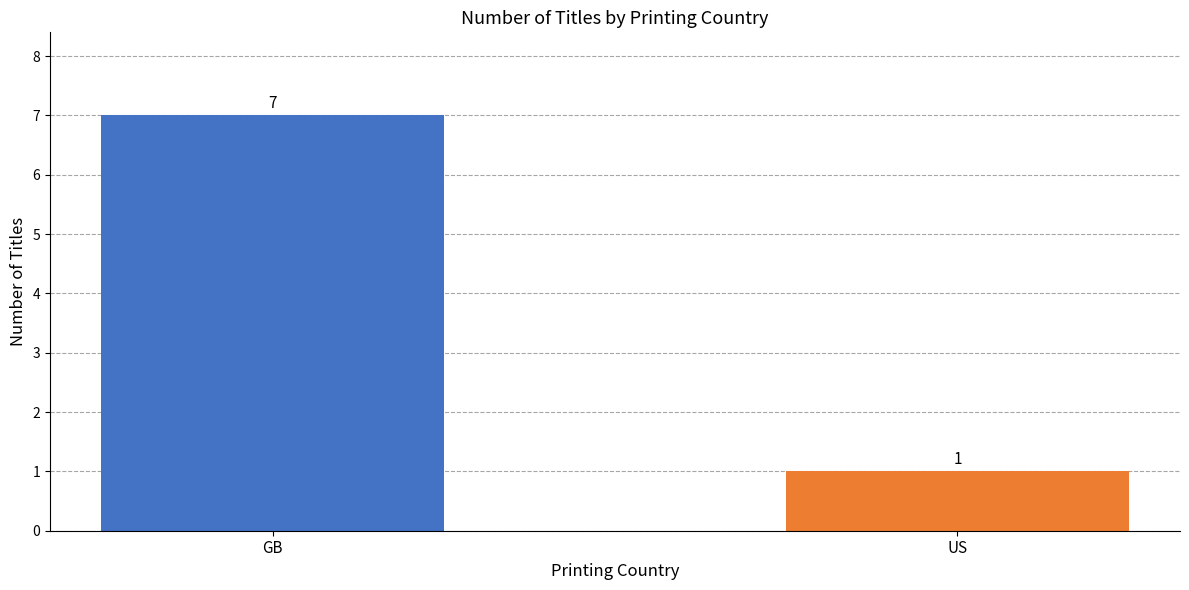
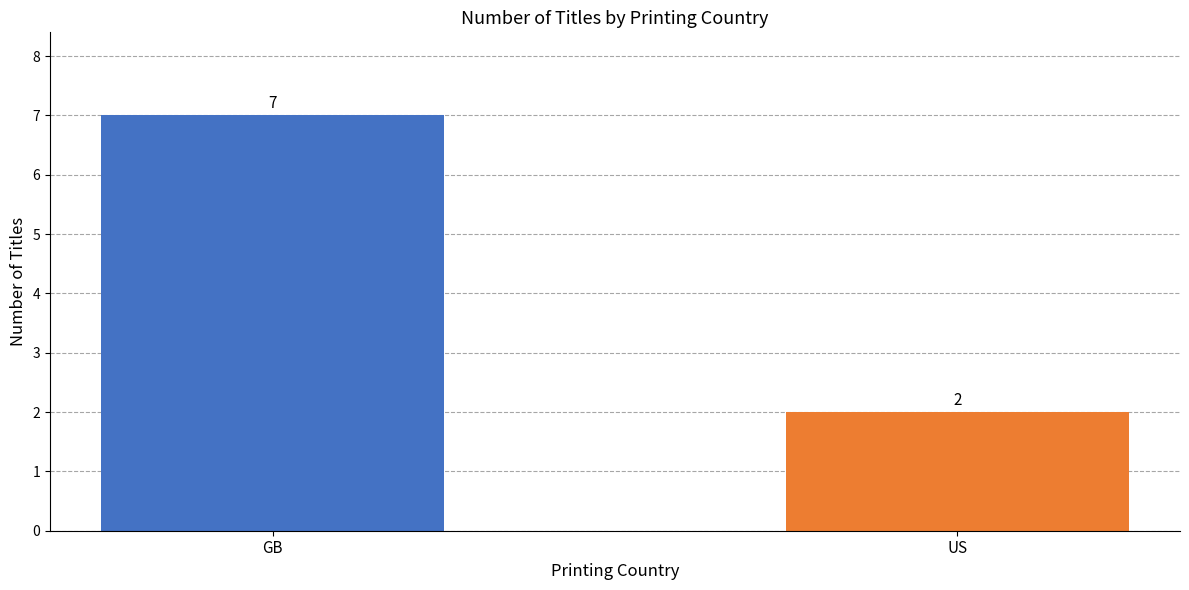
US: 1 -> 2
